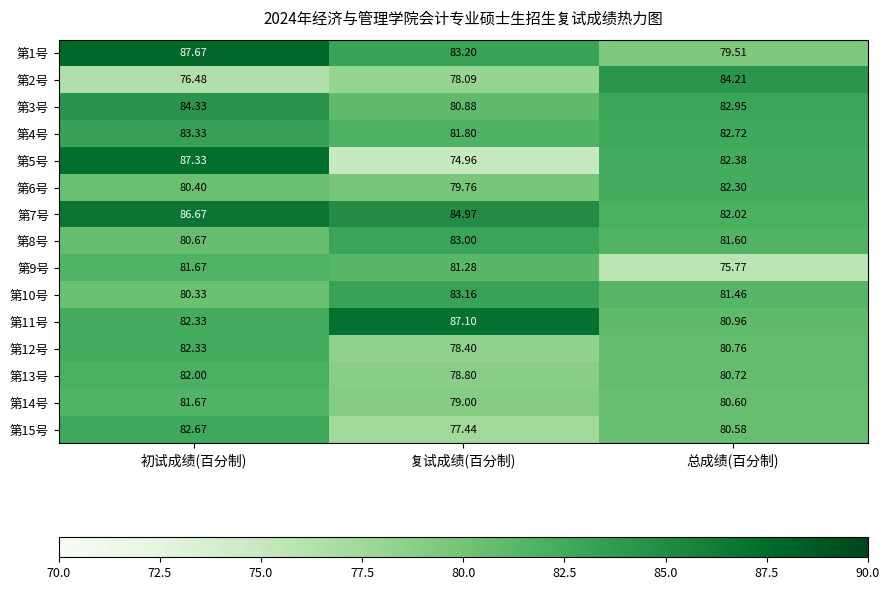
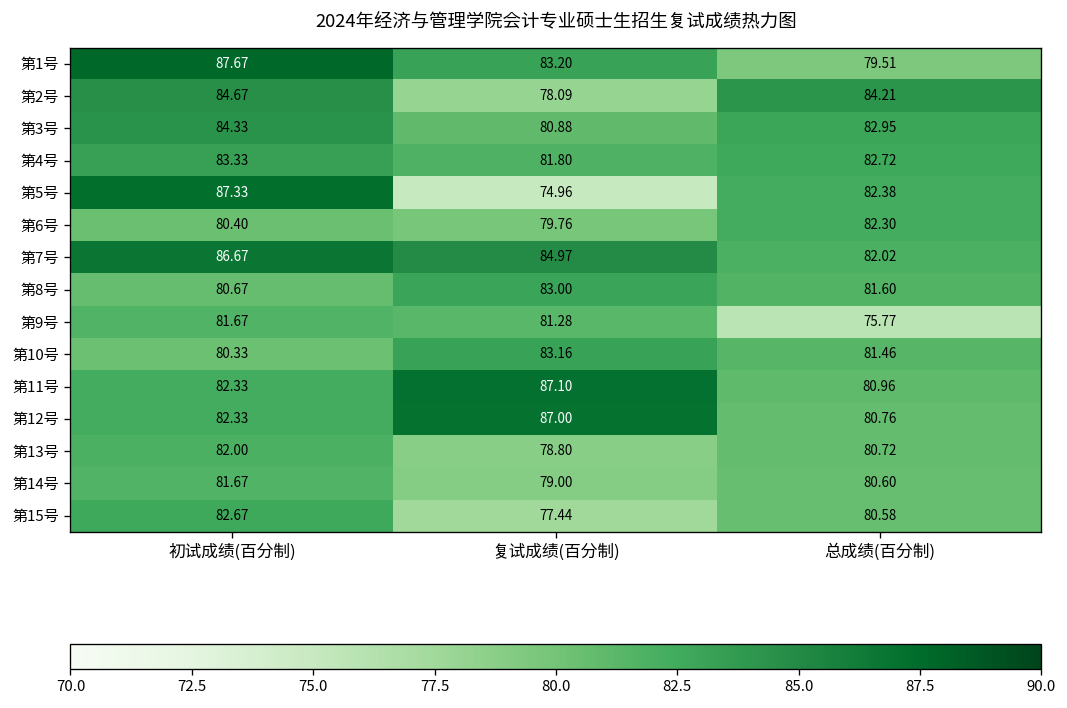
第2号, 初试成绩(百分制): 76.48 -> 84.67
第12号, 复试成绩(百分制): 78.40 -> 87.00
